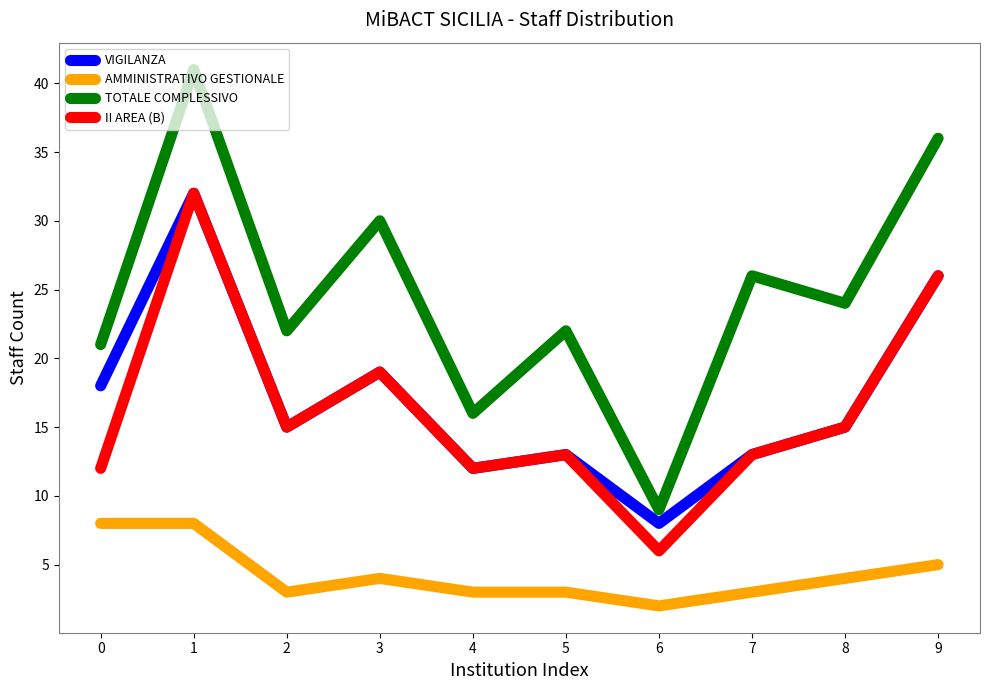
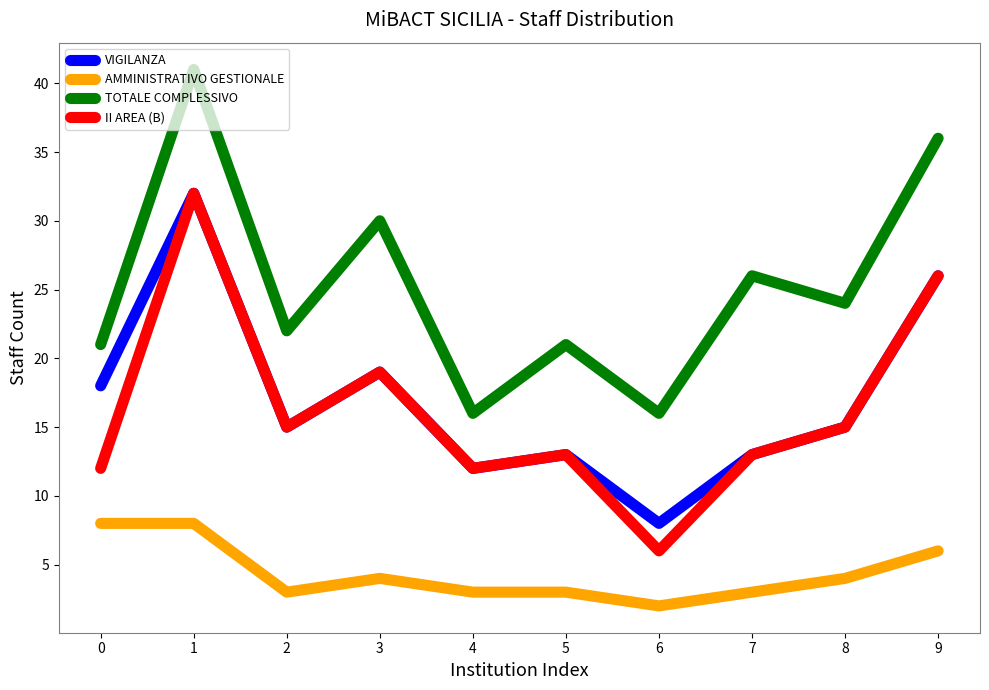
TOTALE COMPLESSIVO, 5: 22 -> 21
TOTALE COMPLESSIVO, 6: 9 -> 16
AMMINISTRATIVO GESTIONALE, 9: 5 -> 6
